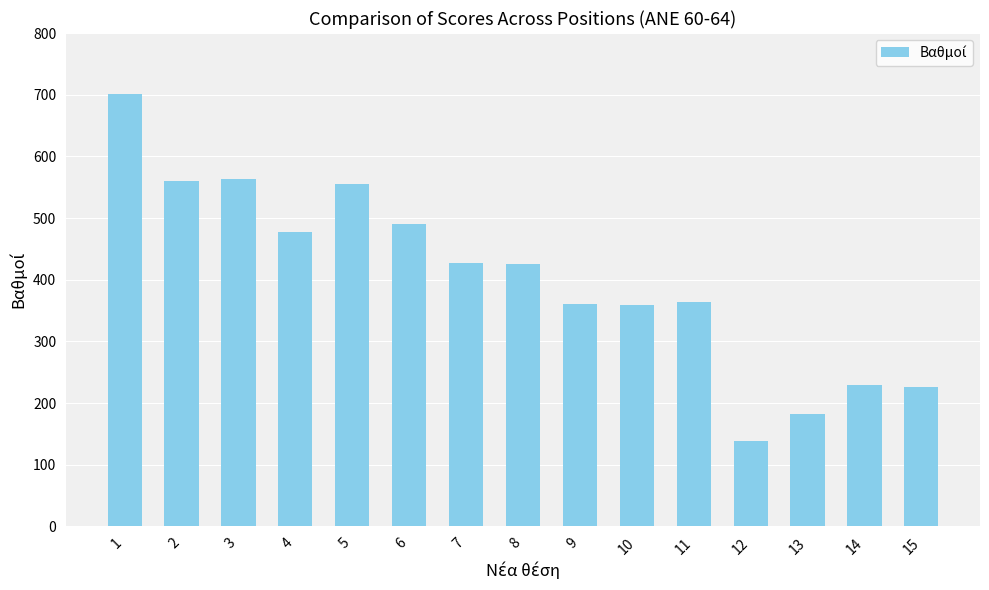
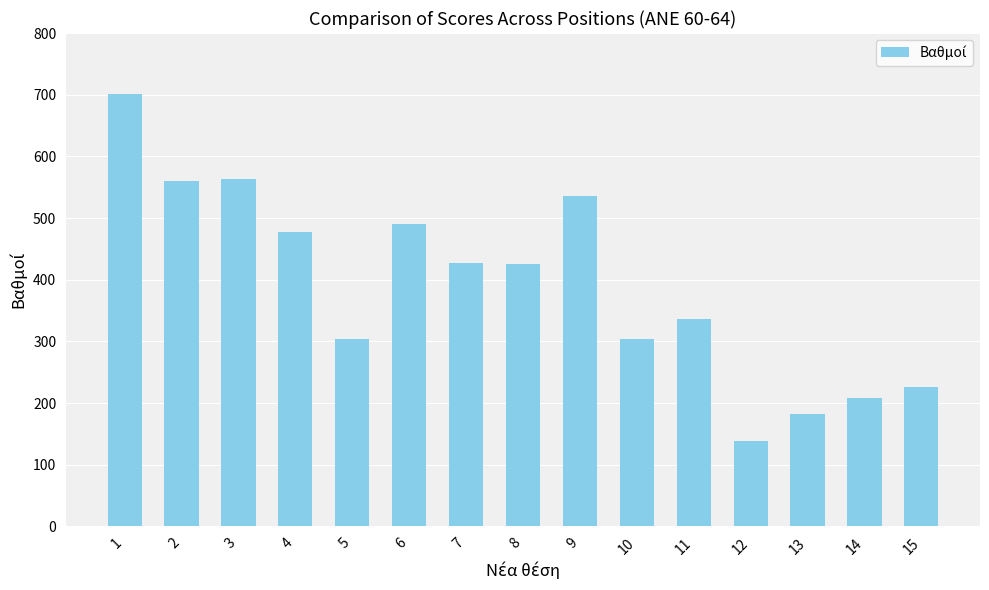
5: 560 -> 300
9: 360 -> 540
10: 360 -> 300
11: 360 -> 340
14: 230 -> 210
